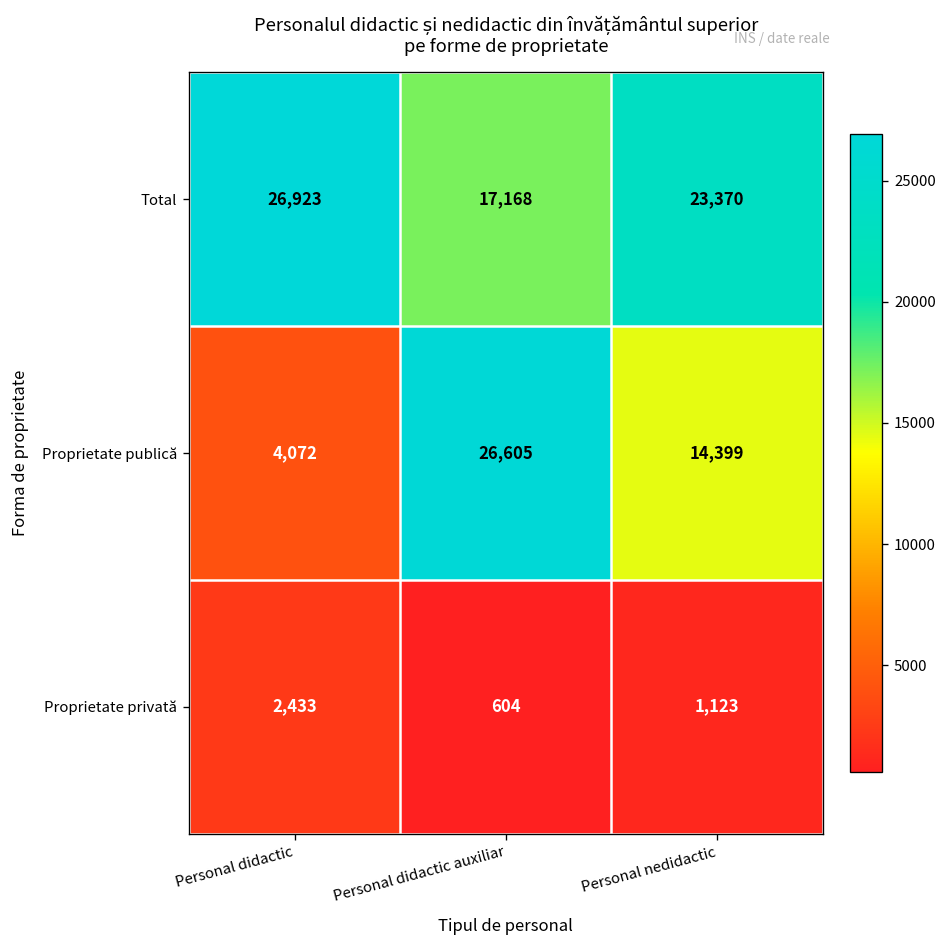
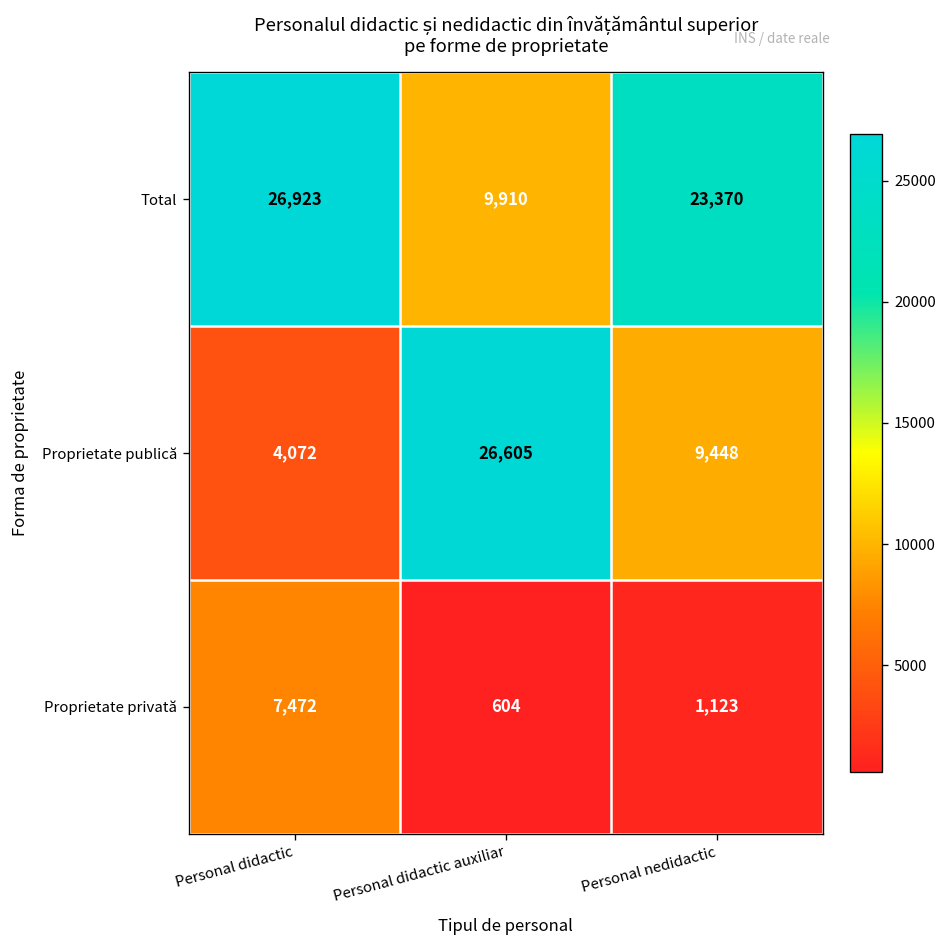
Total, Personal didactic auxiliar: 17,168 -> 9,910
Proprietate publică, Personal nedidactic: 14,399 -> 9,448
Proprietate privată, Personal didactic: 2,433 -> 7,472
